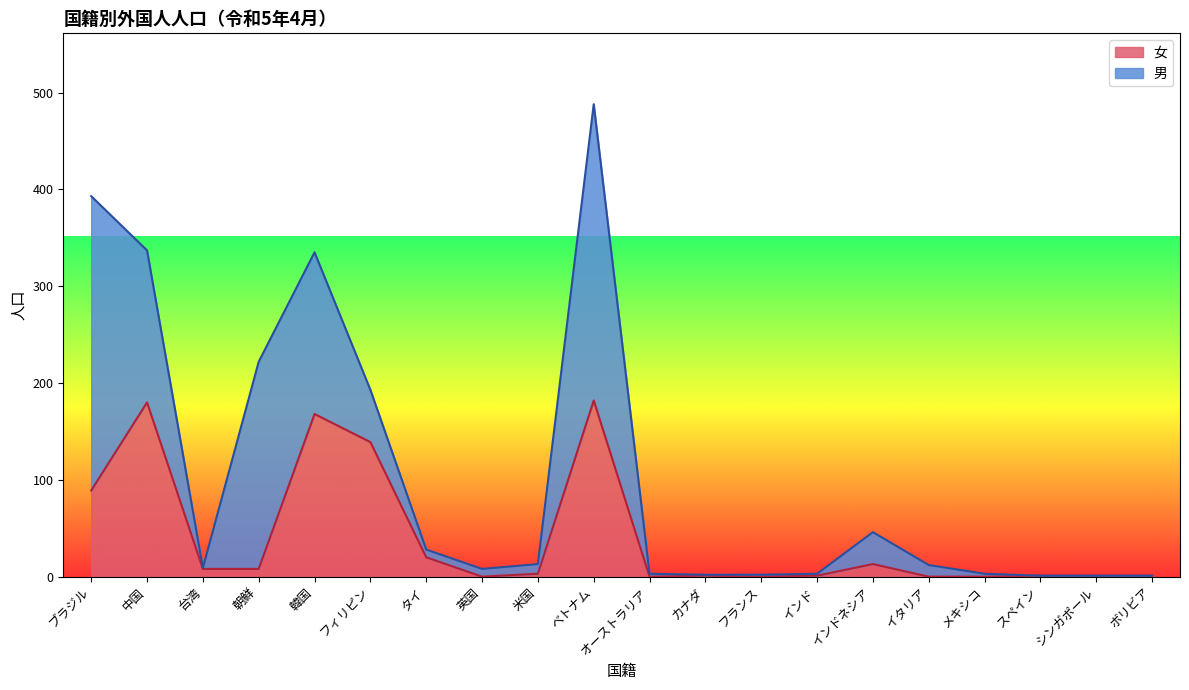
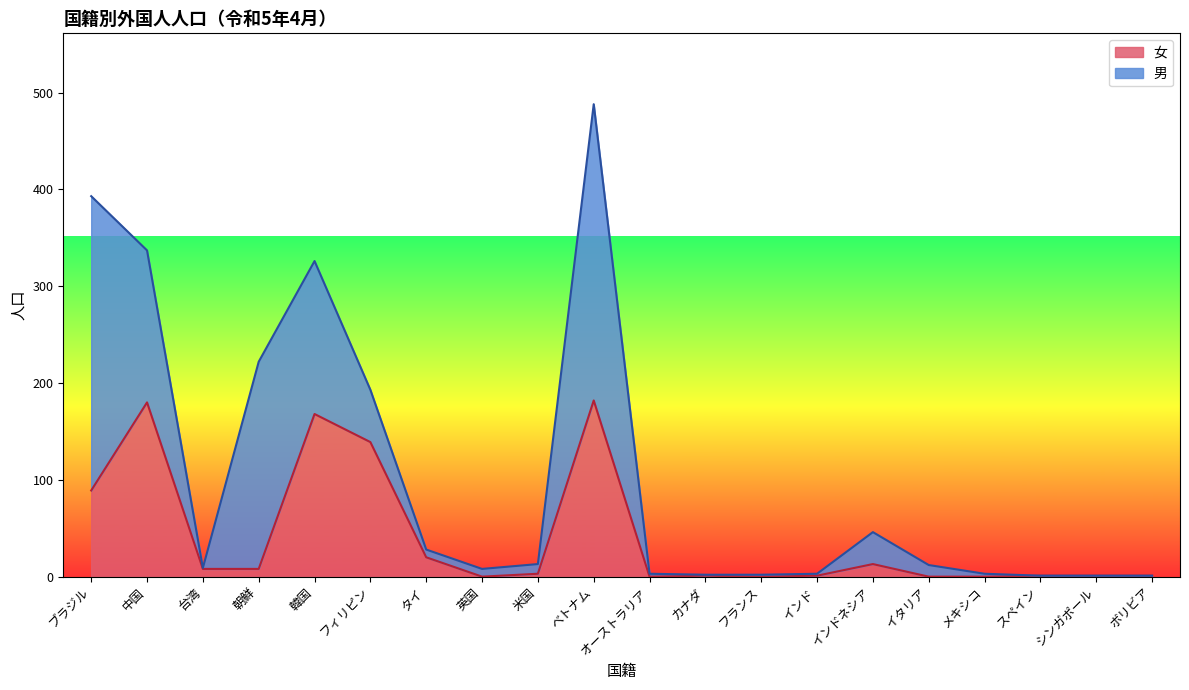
男, 韓国: 170 -> 160
